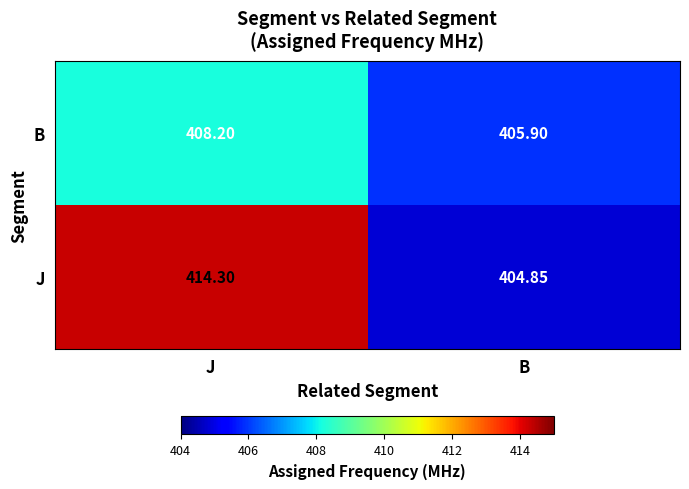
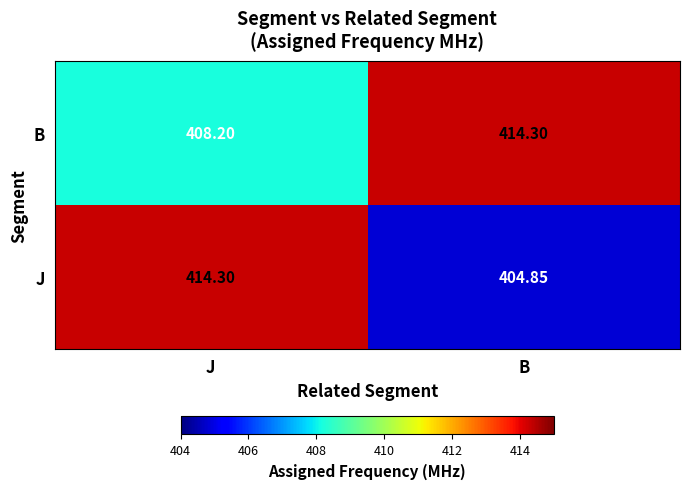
B, B: 405.90 -> 414.30
